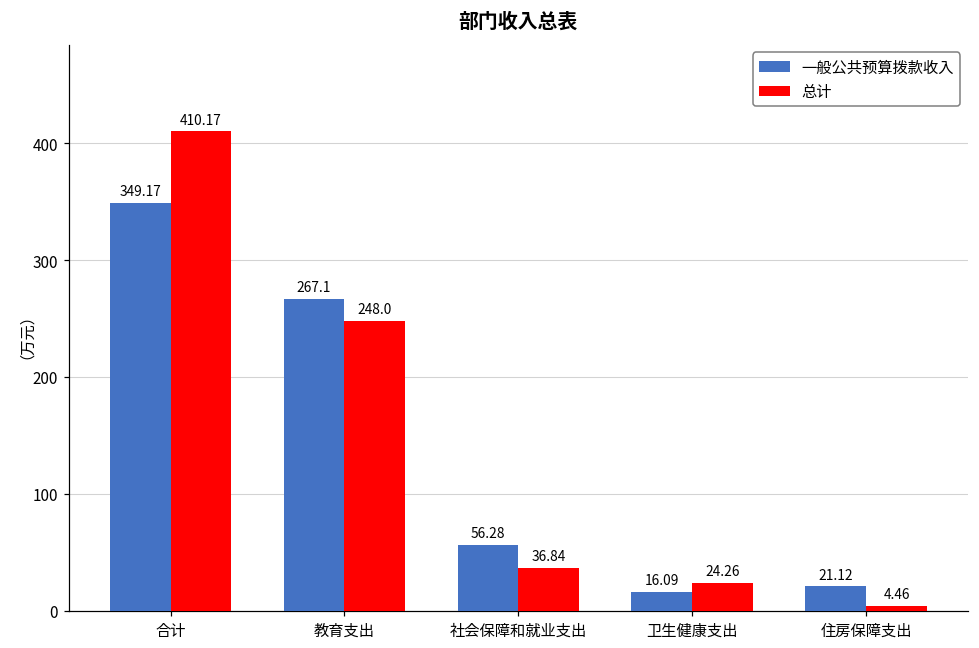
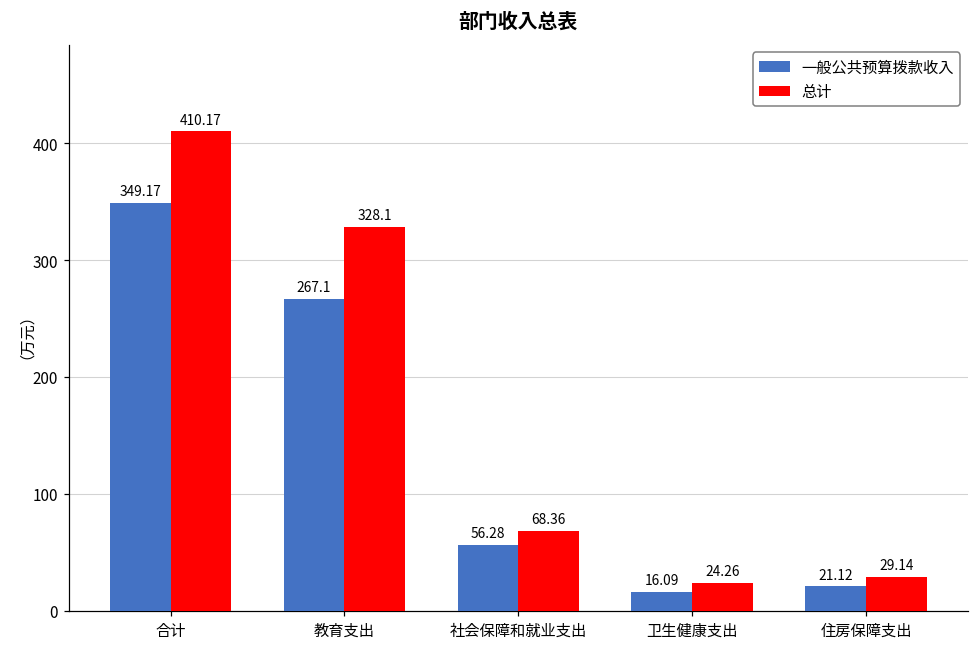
总计, 教育支出: 248.0 -> 328.1
总计, 社会保障和就业支出: 36.84 -> 68.36
总计, 住房保障支出: 4.46 -> 29.14
